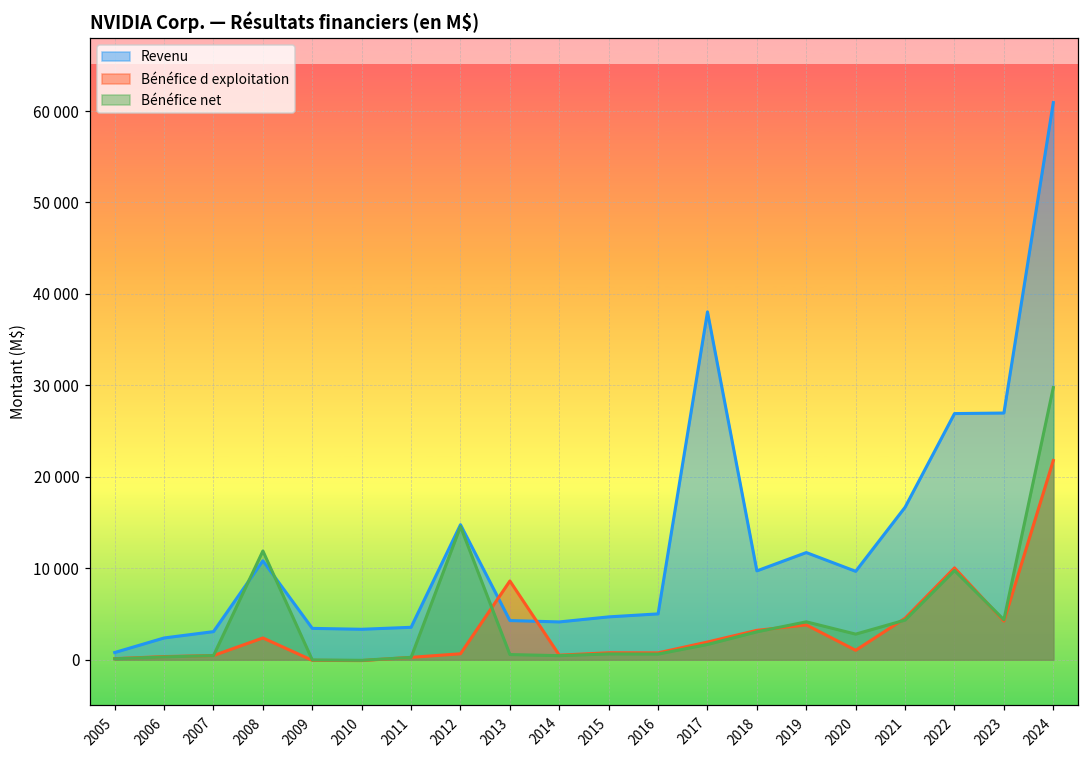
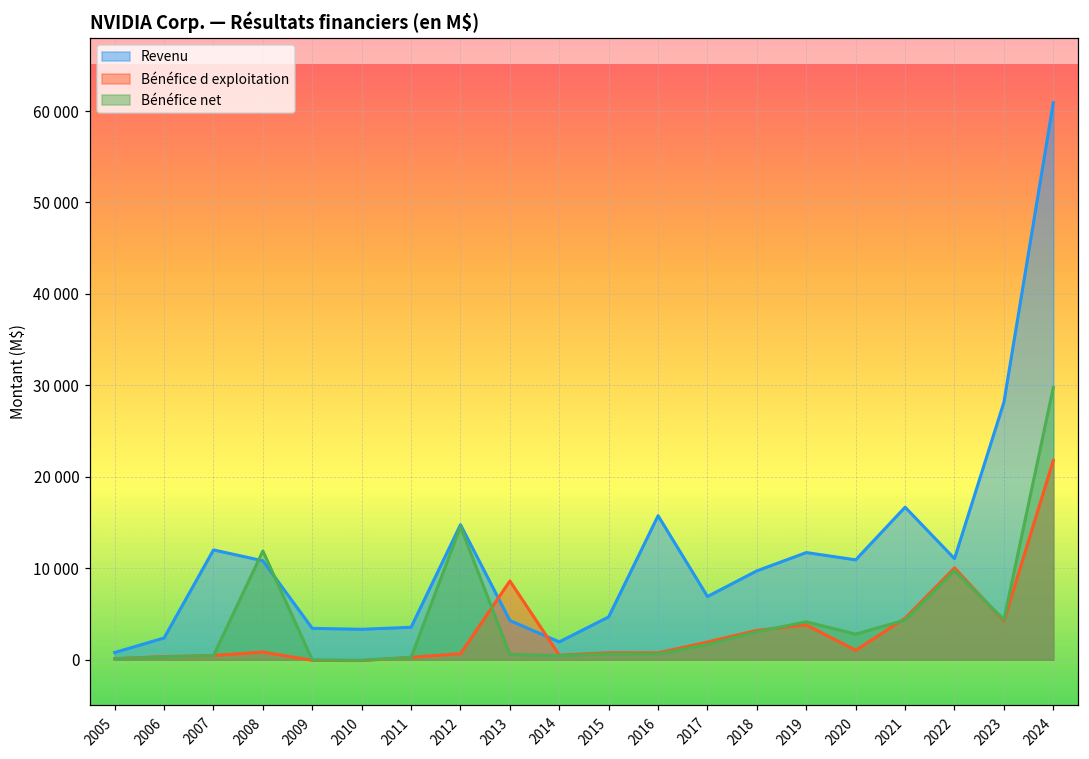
Revenu, 2007: 3000 -> 12000
Bénéfice d exploitation, 2008: 2000 -> 1000
Revenu, 2014: 4000 -> 2000
Revenu, 2016: 5000 -> 16000
Revenu, 2017: 38000 -> 7000
Revenu, 2020: 10000 -> 11000
Revenu, 2022: 27000 -> 11000
Revenu, 2023: 27000 -> 28000
